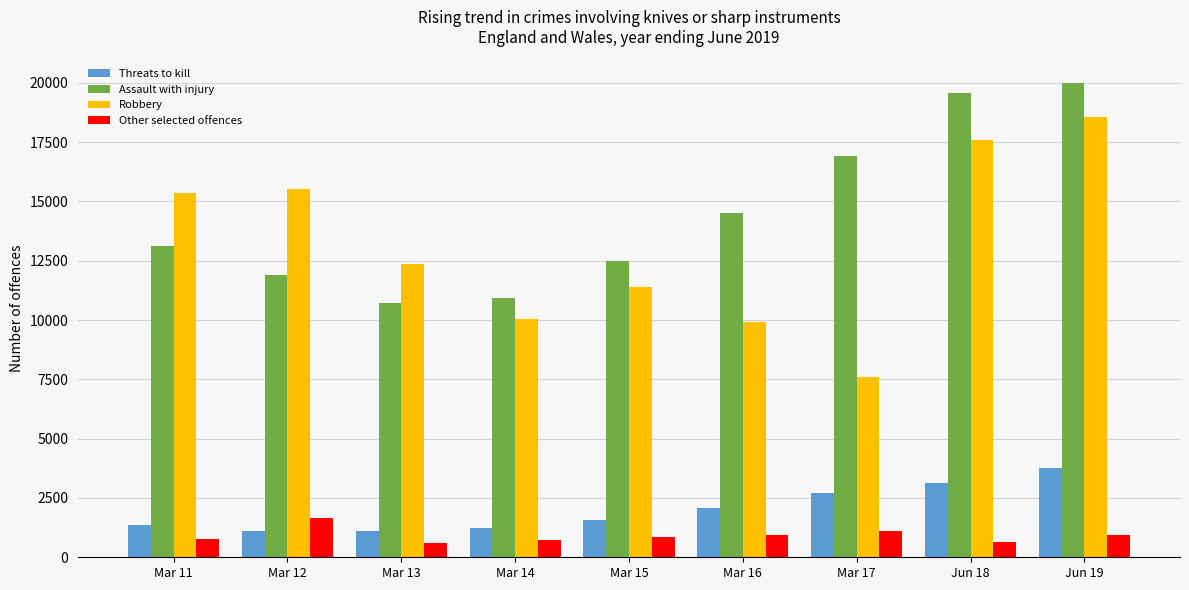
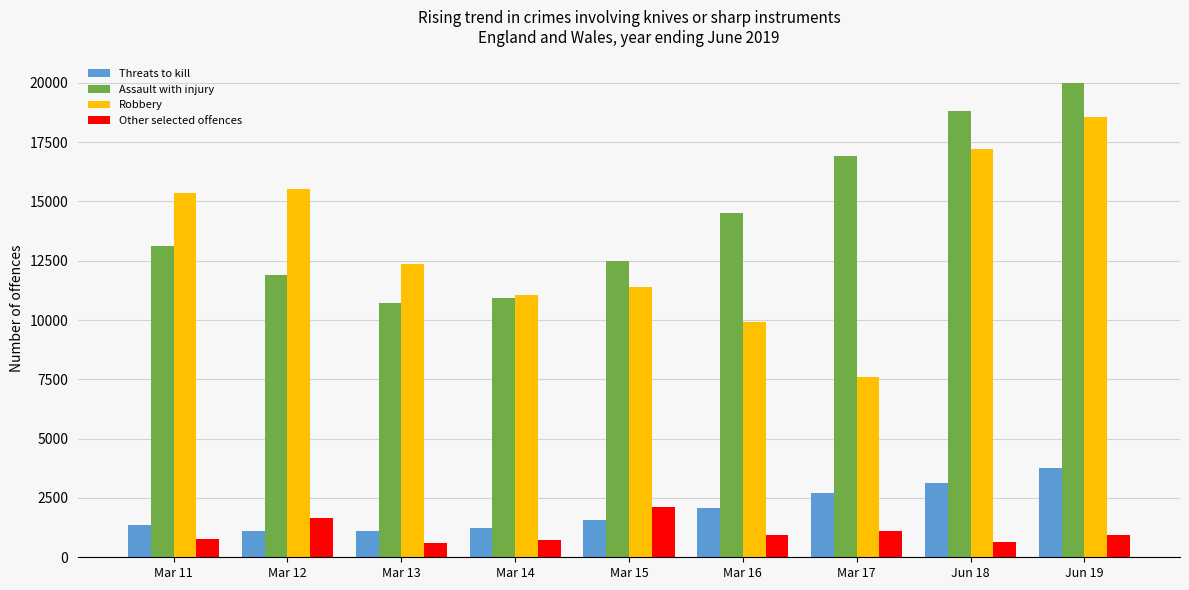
Robbery, Mar 14: 10000 -> 11100
Other selected offences, Mar 15: 900 -> 2100
Assault with injury, Jun 18: 19600 -> 18800
Robbery, Jun 18: 17600 -> 17200
